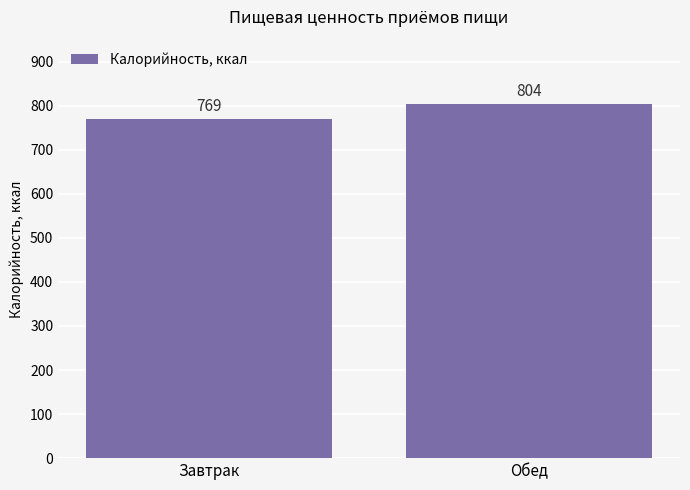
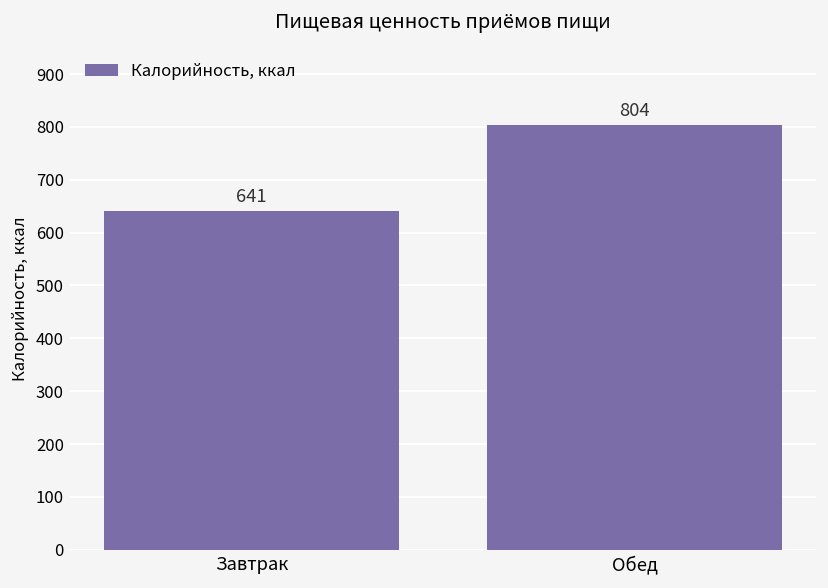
Завтрак: 769 -> 641
